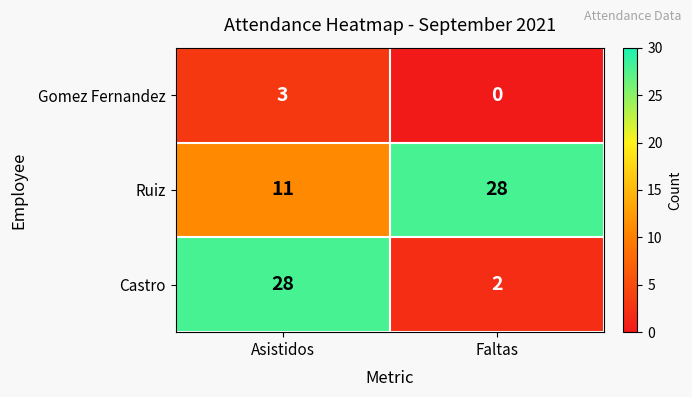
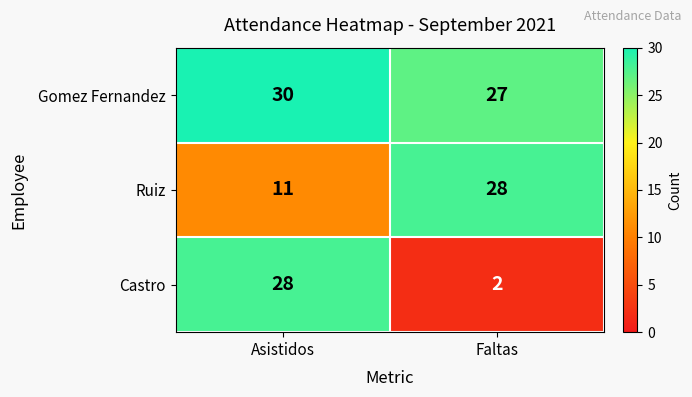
Gomez Fernandez, Asistidos: 3 -> 30
Gomez Fernandez, Faltas: 0 -> 27
